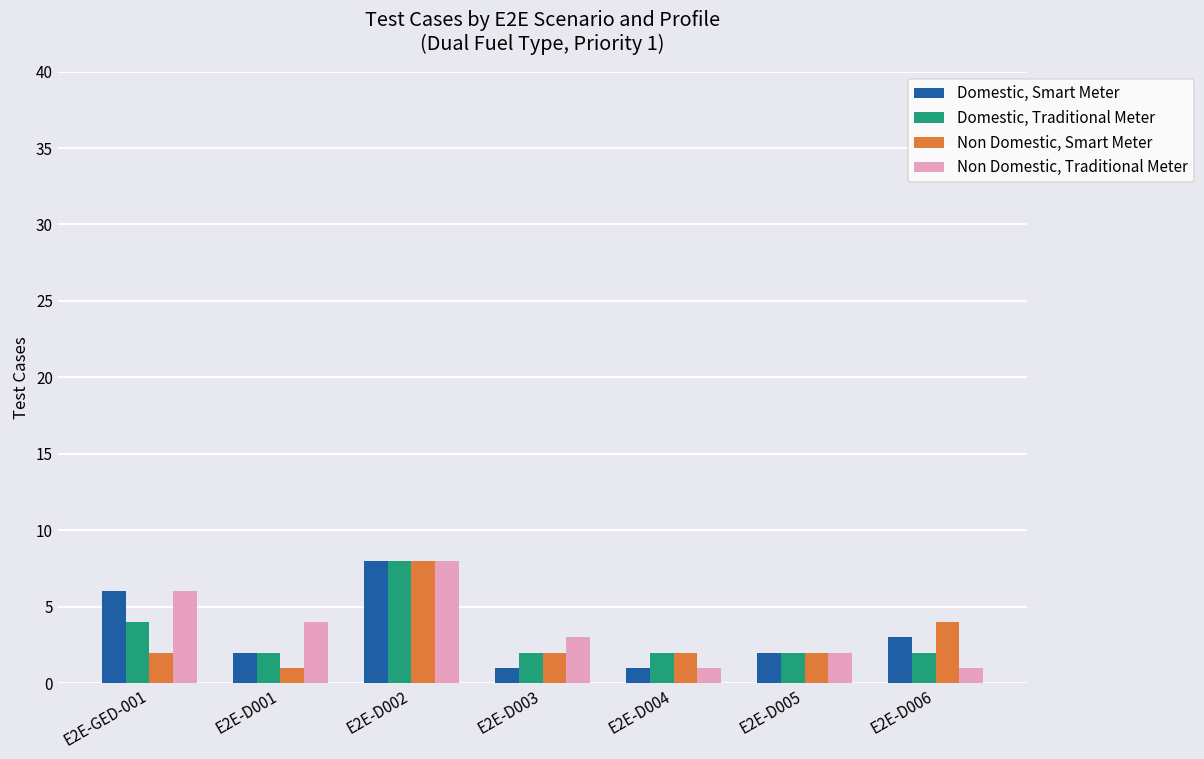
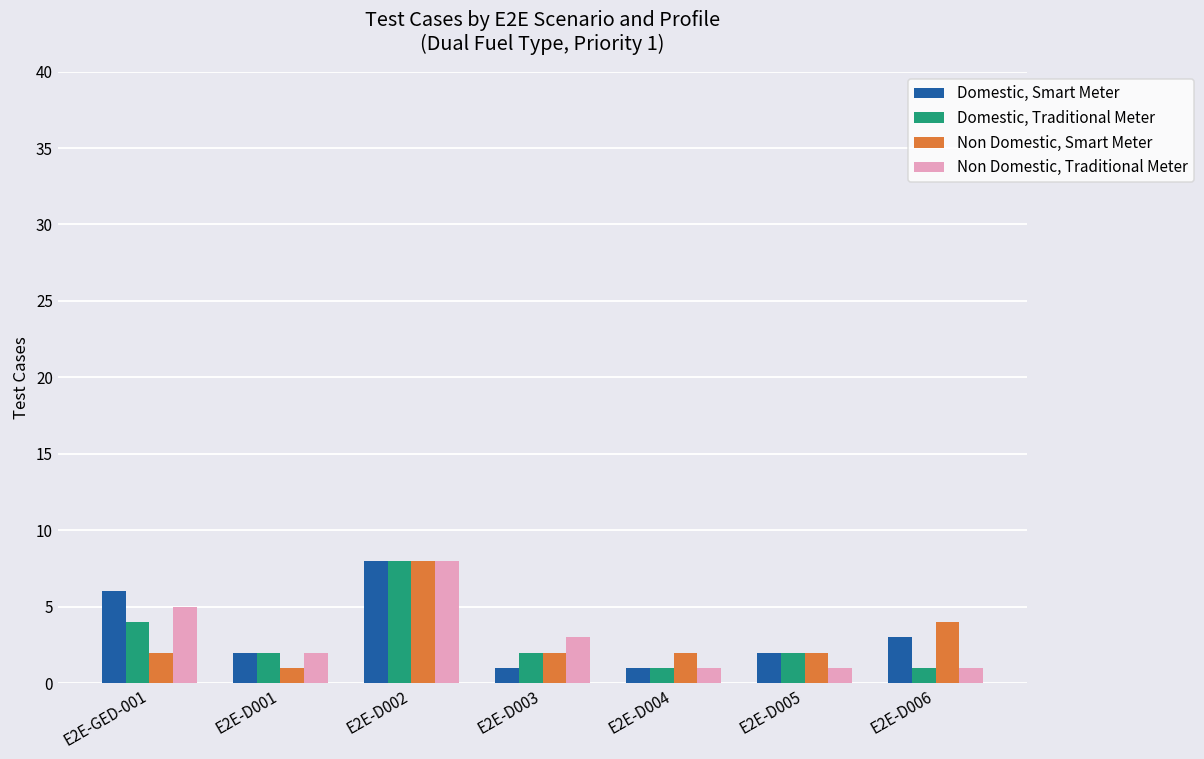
Non Domestic, Traditional Meter, E2E-GED-001: 6 -> 5
Non Domestic, Traditional Meter, E2E-D001: 4 -> 2
Domestic, Traditional Meter, E2E-D004: 2 -> 1
Non Domestic, Traditional Meter, E2E-D005: 2 -> 1
Domestic, Traditional Meter, E2E-D006: 2 -> 1
